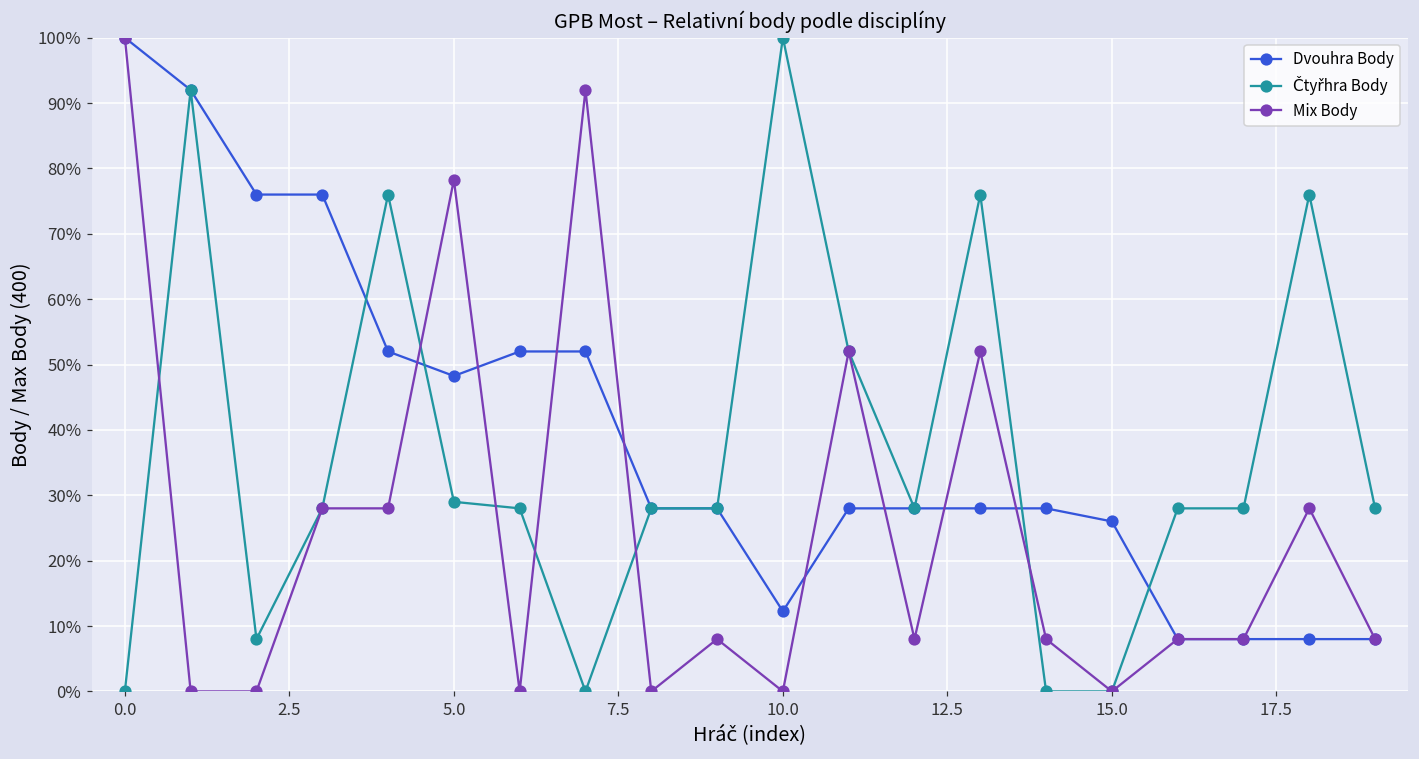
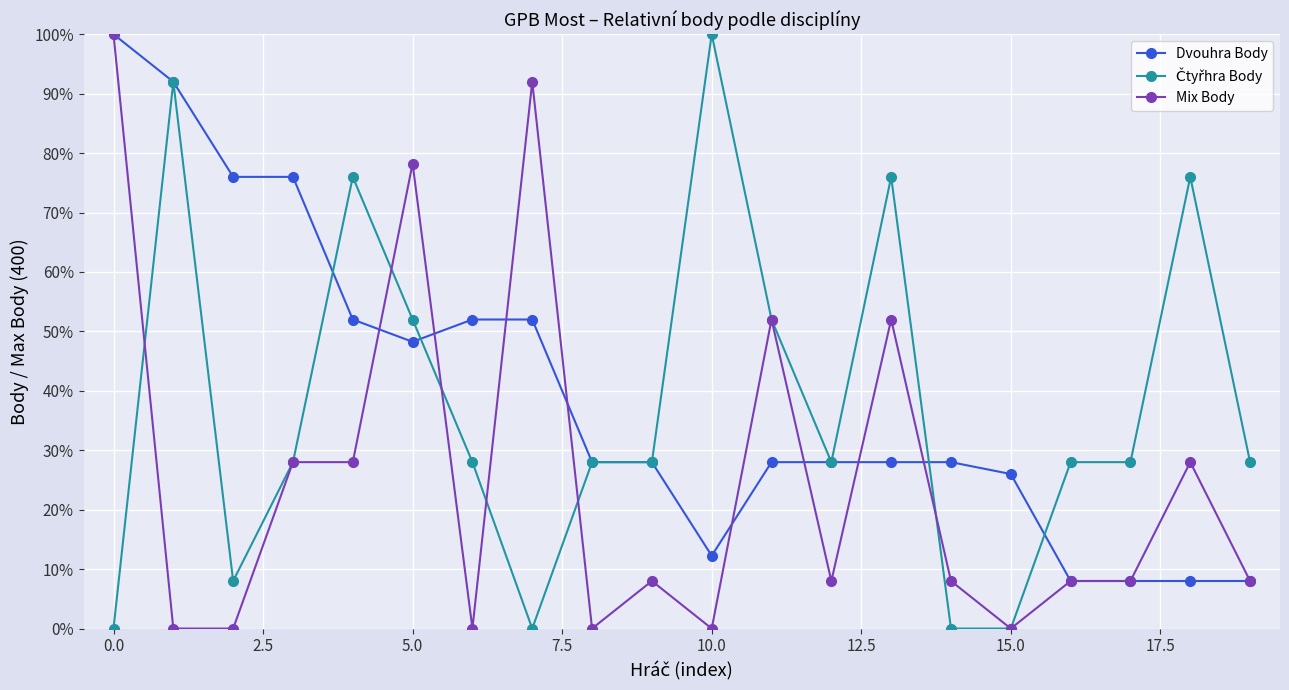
Čtyřhra Body, 5.0: 29% -> 52%
